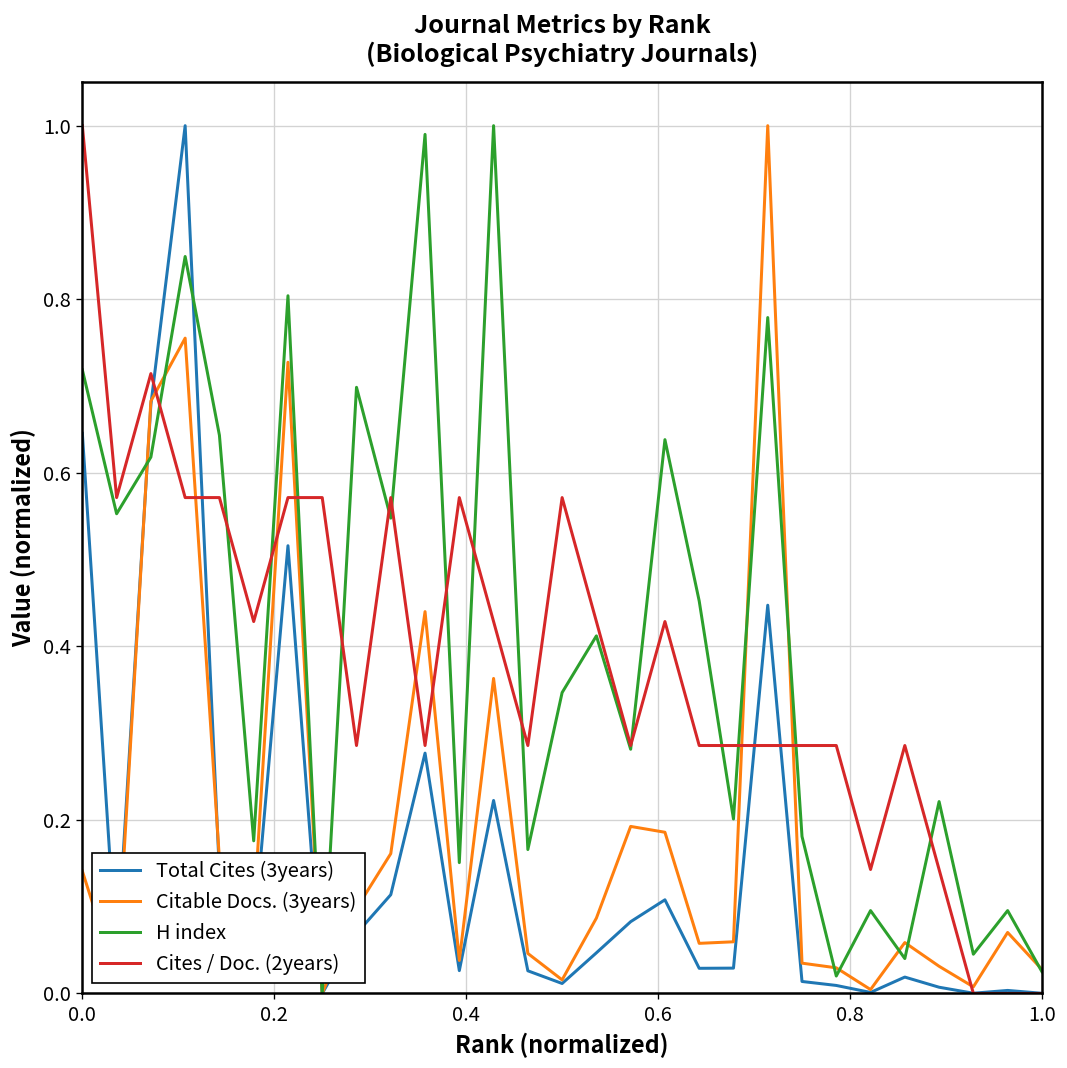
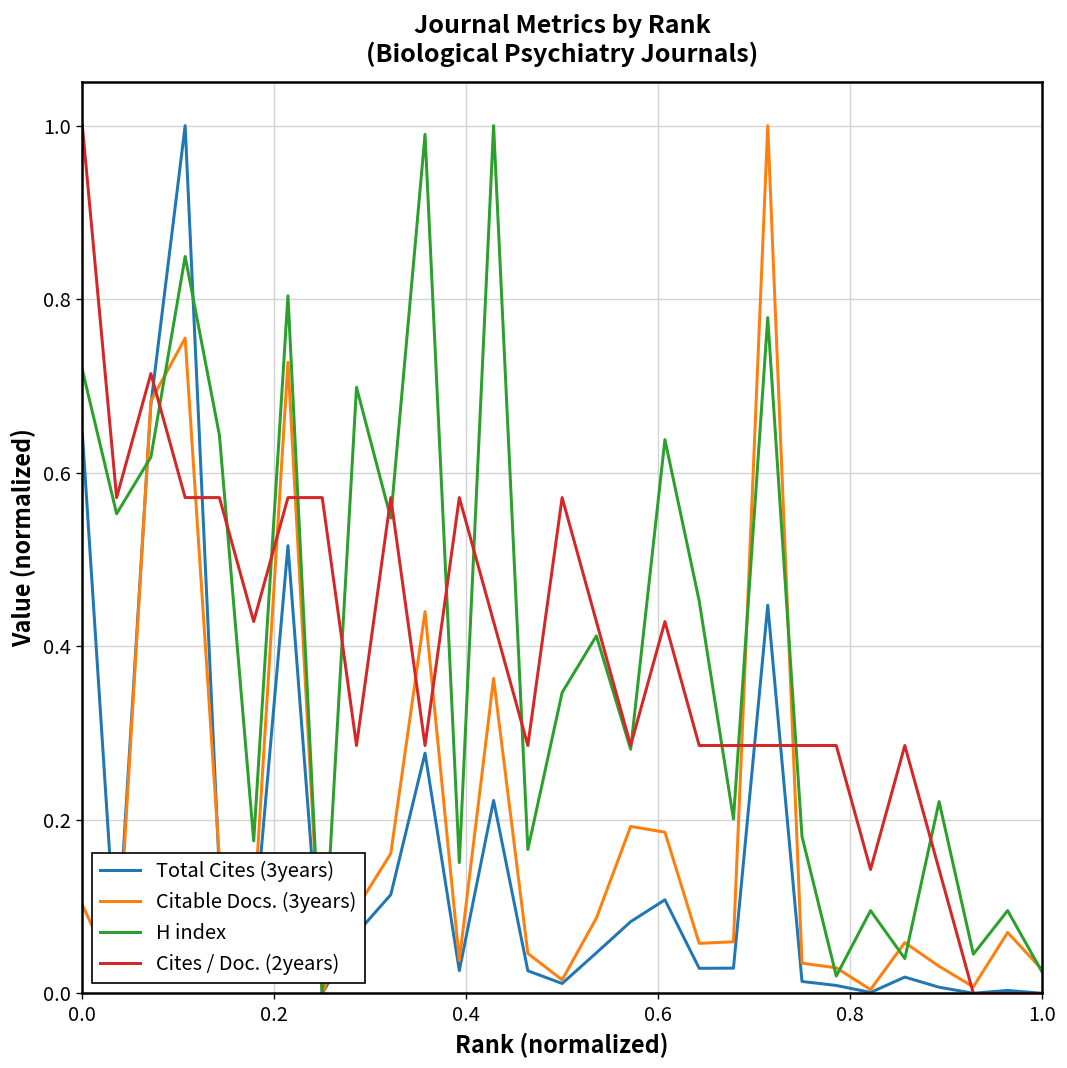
Citable Docs. (3years), 0.0: 0.14 -> 0.10
